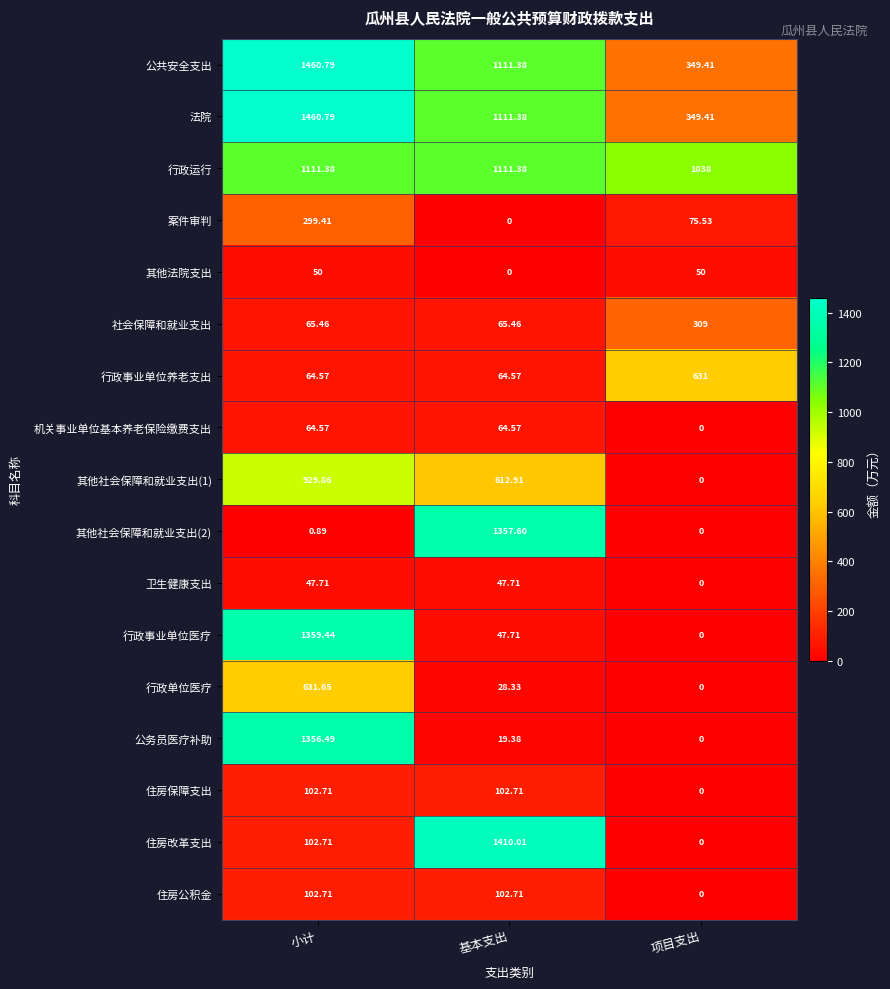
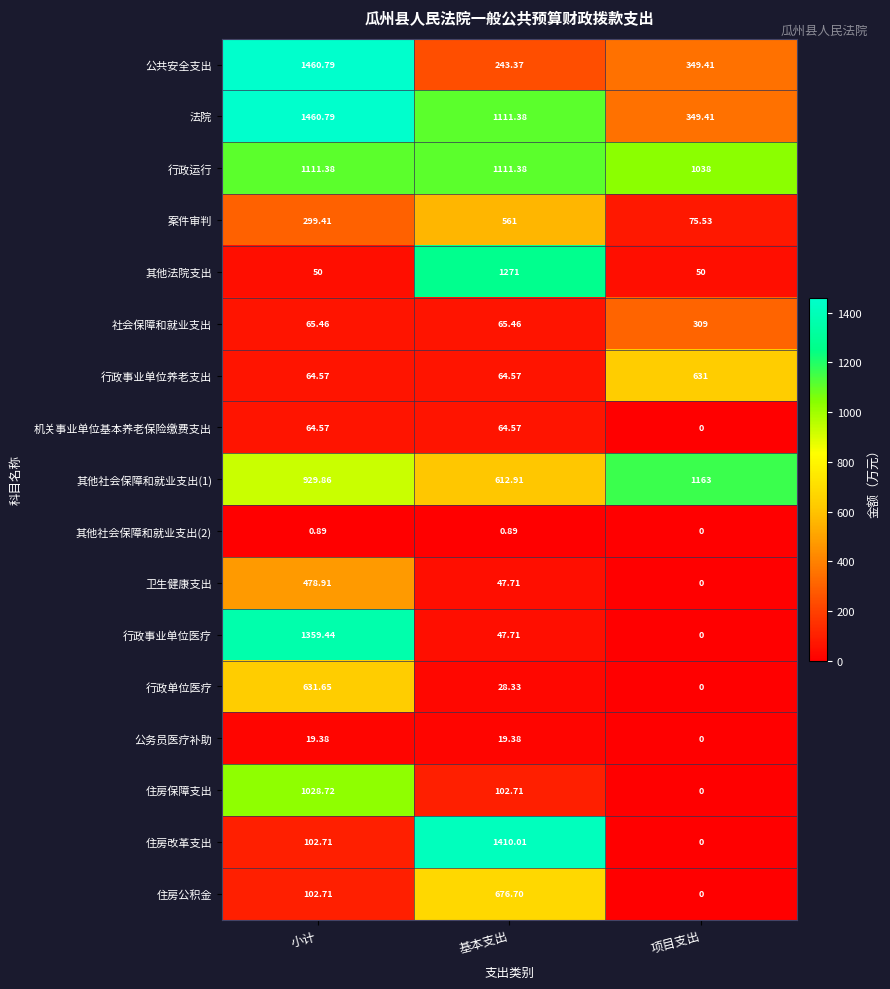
公共安全支出, 基本支出: 1111.38 -> 243.37
案件审判, 基本支出: 0 -> 561
其他法院支出, 基本支出: 0 -> 1271
其他社会保障和就业支出(1), 项目支出: 0 -> 1163
其他社会保障和就业支出(2), 基本支出: 1357.60 -> 0.89
卫生健康支出, 小计: 47.71 -> 478.91
公务员医疗补助, 小计: 1356.49 -> 19.38
住房保障支出, 小计: 102.71 -> 1028.72
住房公积金, 基本支出: 102.71 -> 676.70
